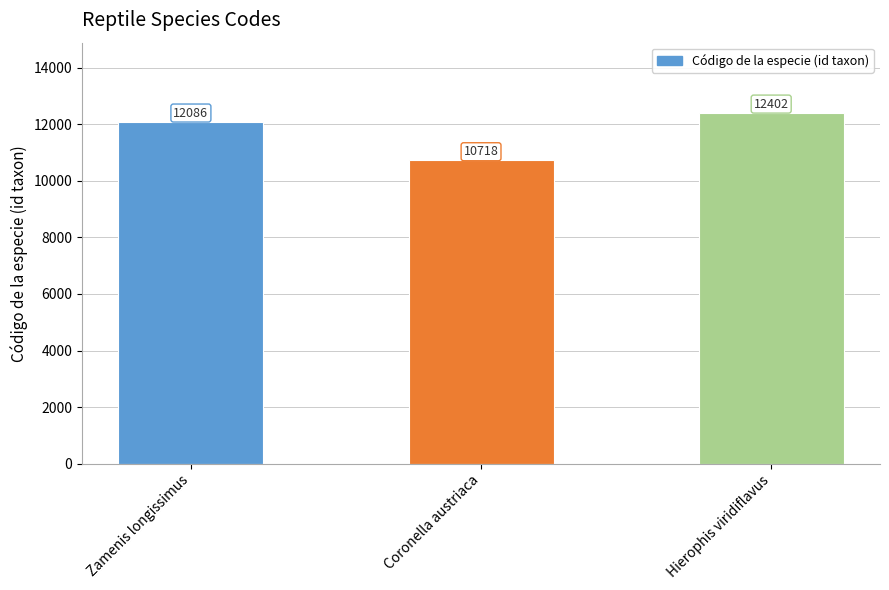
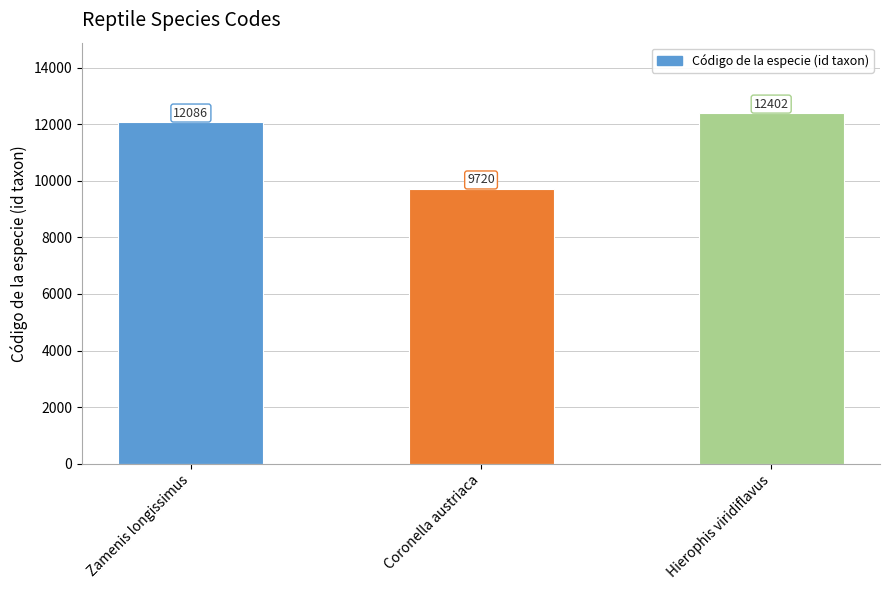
Coronella austriaca: 10718 -> 9720
